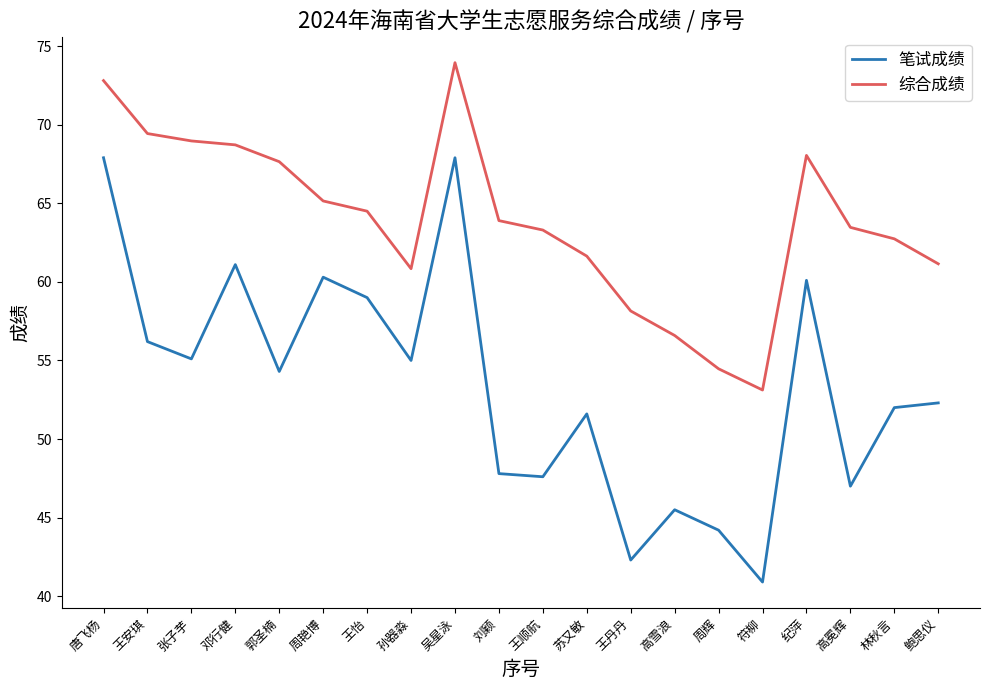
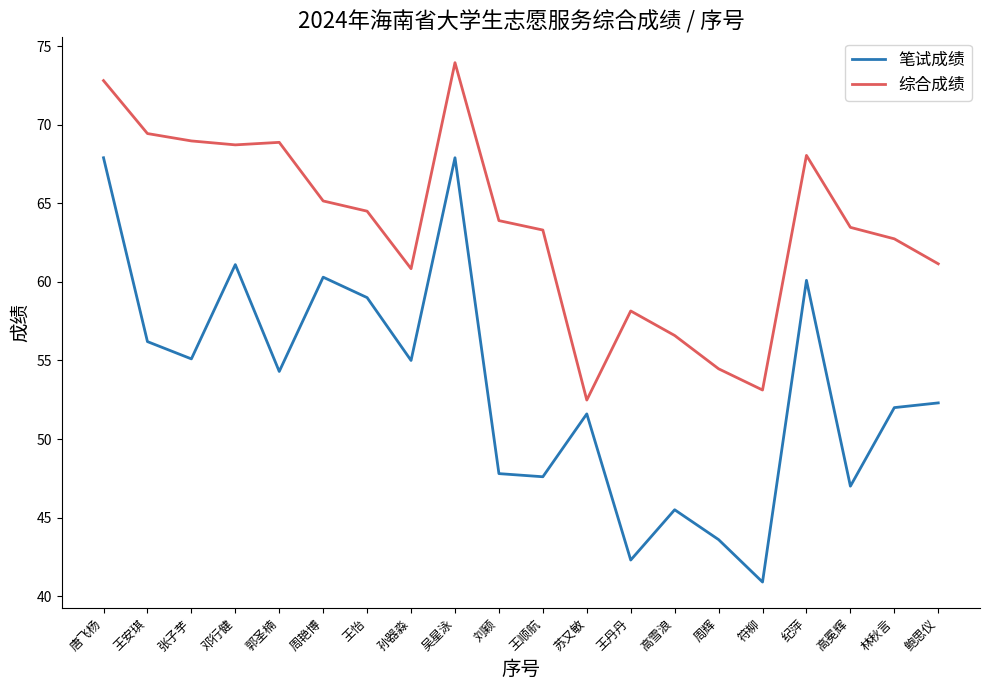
综合成绩, 郭圣楠: 67.7 -> 68.9
综合成绩, 苏又敏: 61.6 -> 52.5
笔试成绩, 周辉: 44.2 -> 43.6
